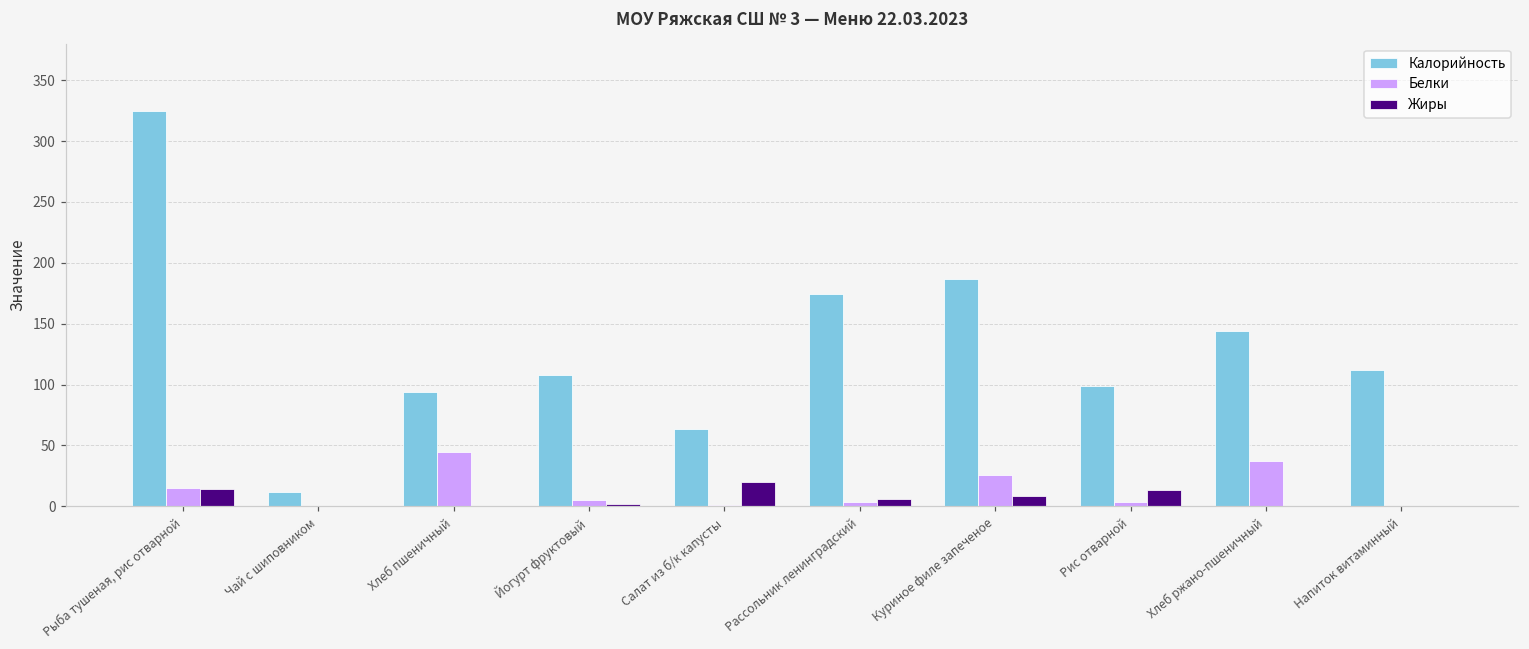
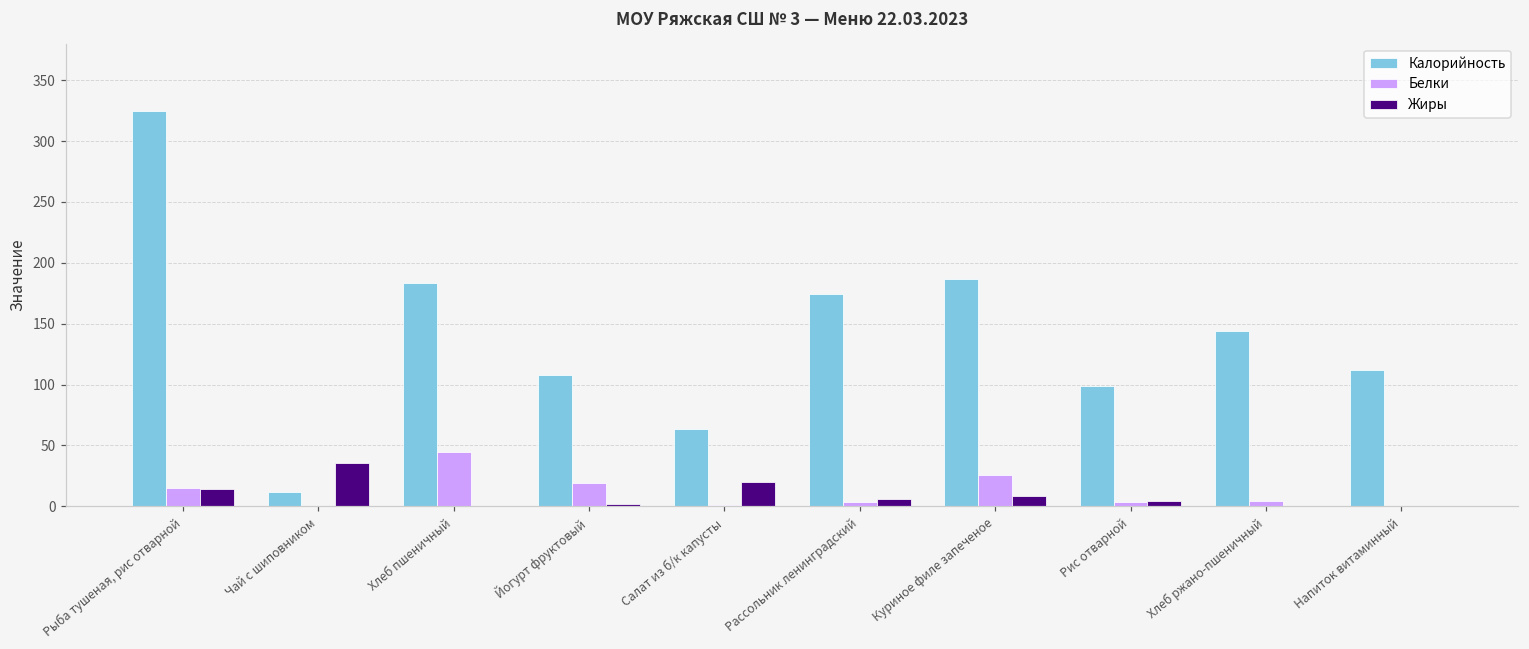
Жиры, Чай с шиповником: 0 -> 35
Калорийность, Хлеб пшеничный: 94 -> 183
Белки, Йогурт фруктовый: 5 -> 19
Жиры, Рис отварной: 13 -> 4
Белки, Хлеб ржано-пшеничный: 37 -> 4
